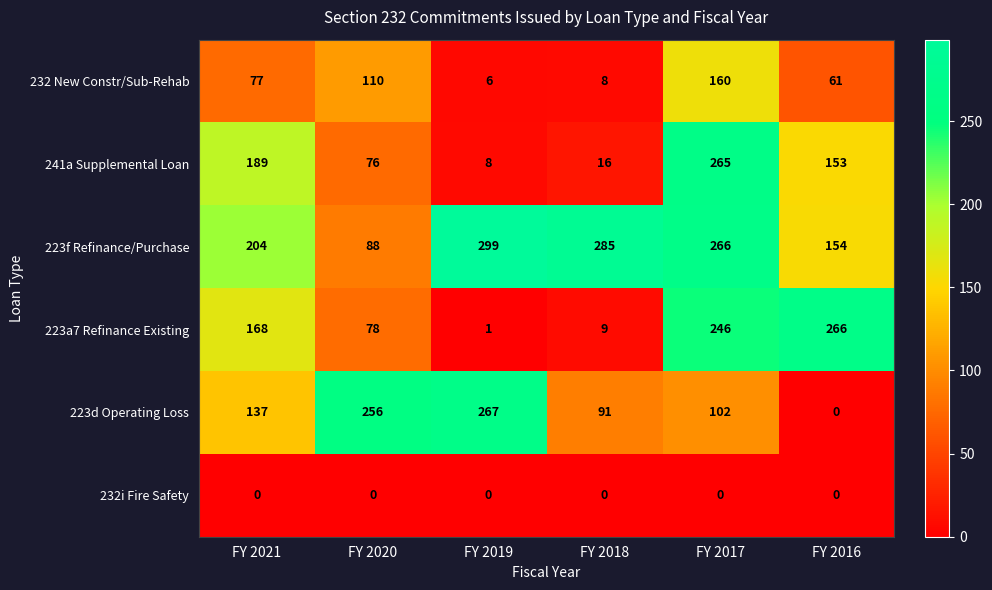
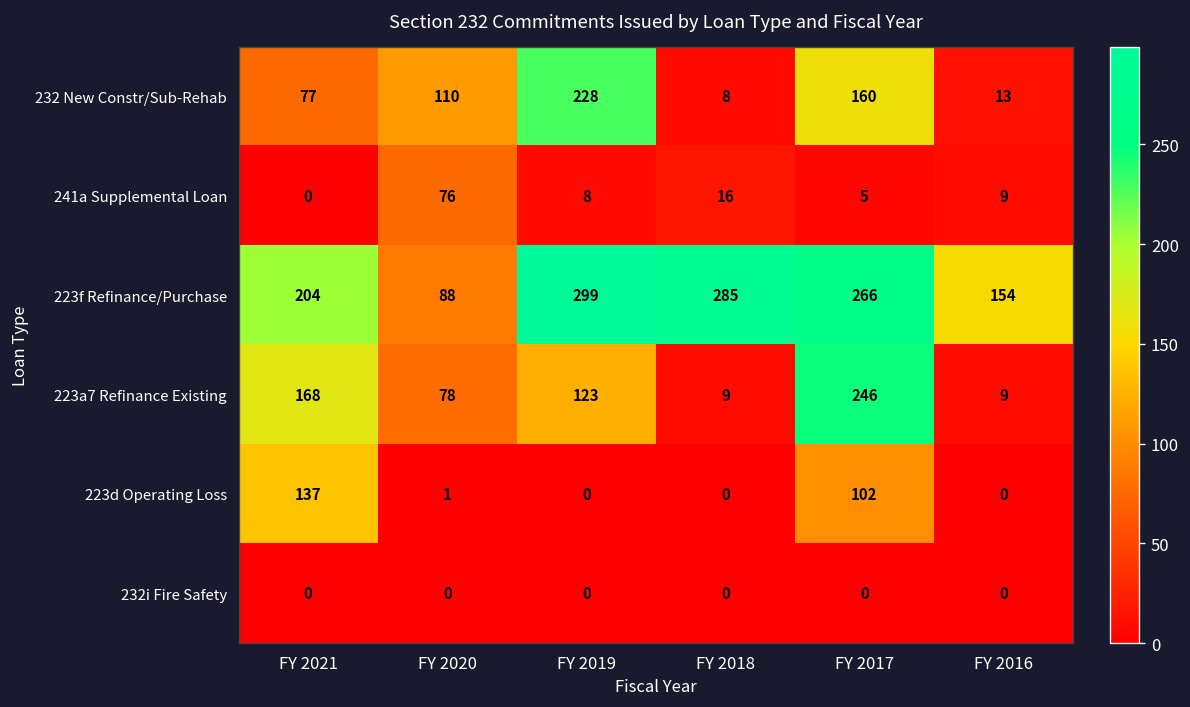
232 New Constr/Sub-Rehab, FY 2019: 6 -> 228
232 New Constr/Sub-Rehab, FY 2016: 61 -> 13
241a Supplemental Loan, FY 2021: 189 -> 0
241a Supplemental Loan, FY 2017: 265 -> 5
241a Supplemental Loan, FY 2016: 153 -> 9
223a7 Refinance Existing, FY 2019: 1 -> 123
223a7 Refinance Existing, FY 2016: 266 -> 9
223d Operating Loss, FY 2020: 256 -> 1
223d Operating Loss, FY 2019: 267 -> 0
223d Operating Loss, FY 2018: 91 -> 0
